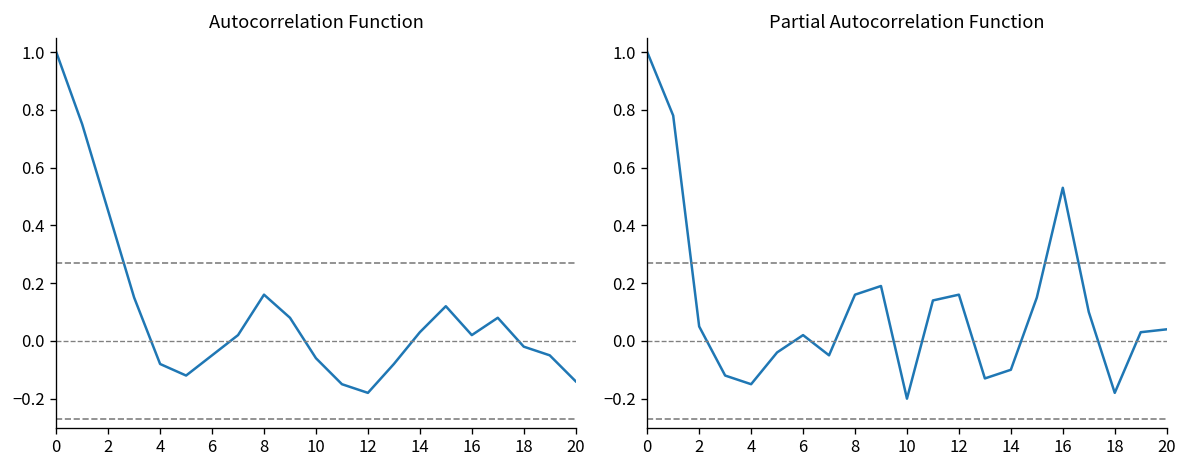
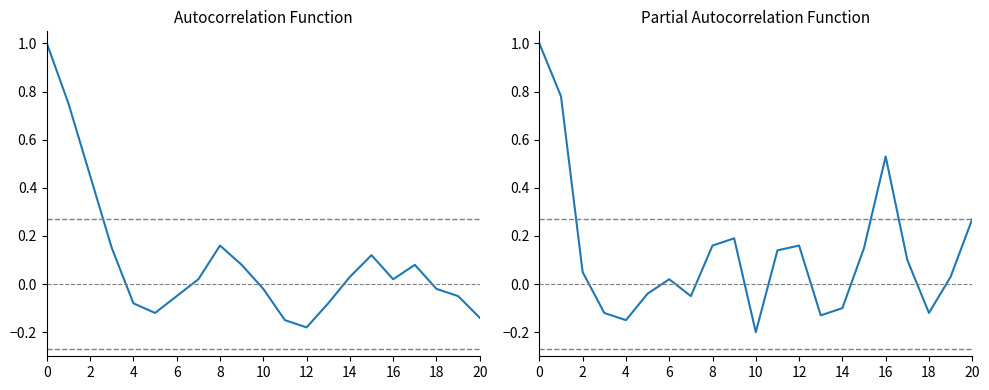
Autocorrelation Function, 10: -0.06 -> -0.02
Partial Autocorrelation Function, 18: -0.18 -> -0.12
Partial Autocorrelation Function, 20: 0.04 -> 0.27
